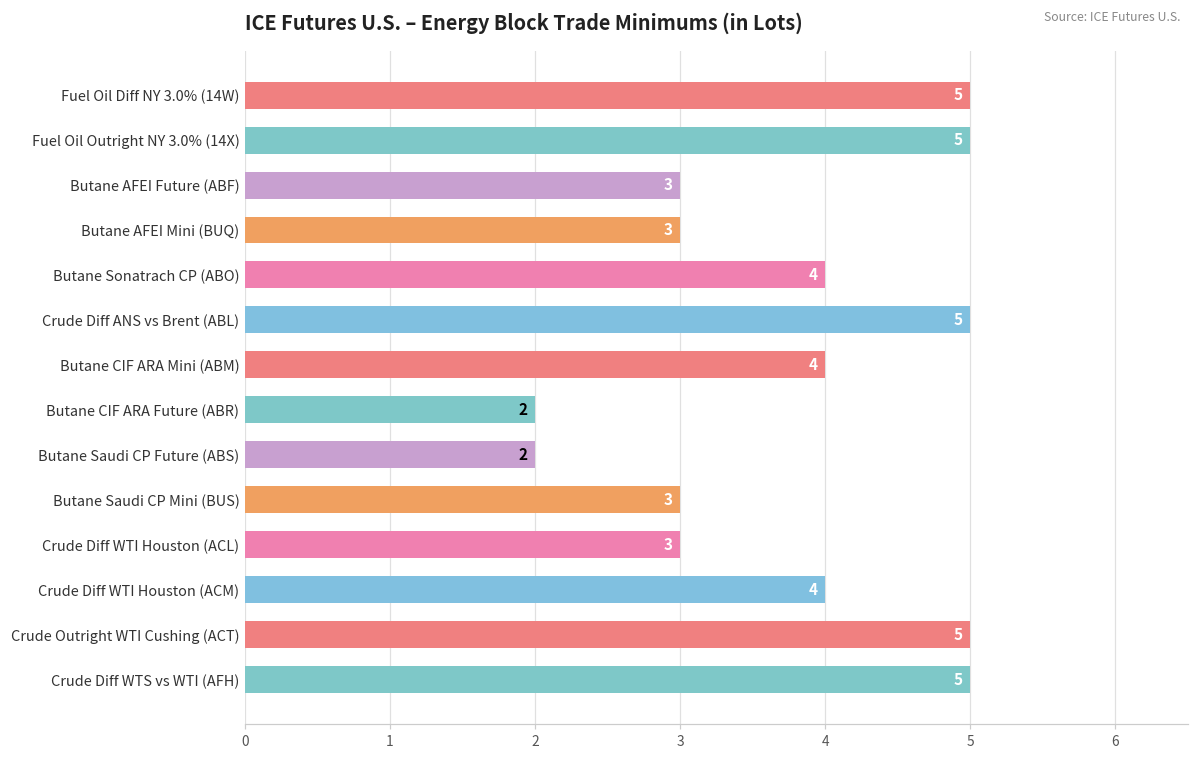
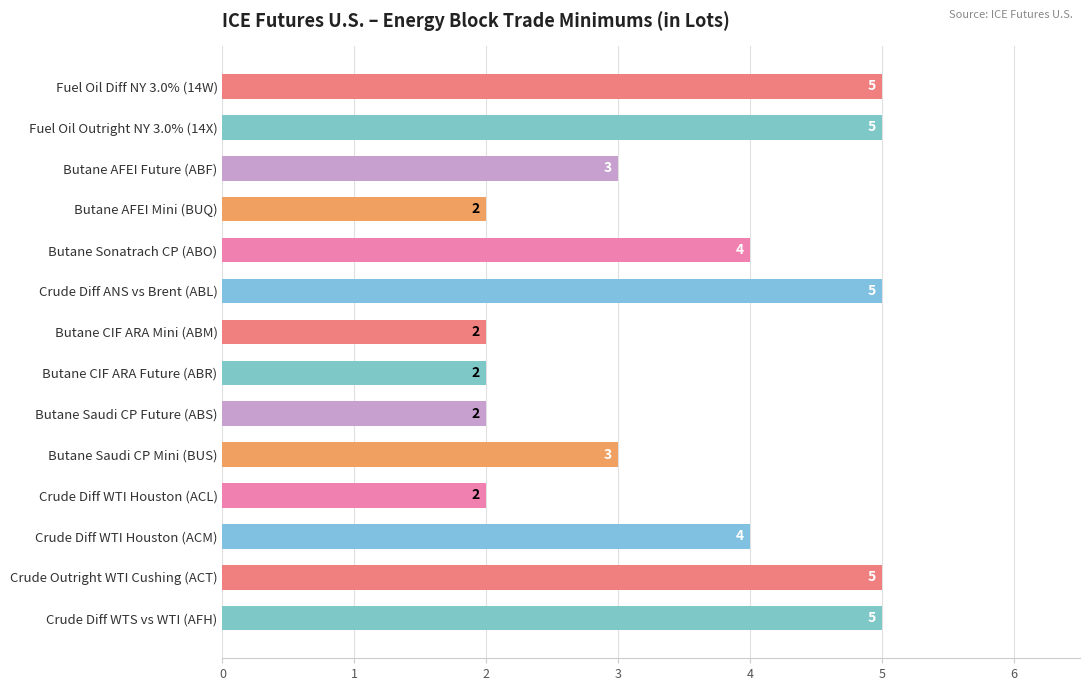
Butane AFEI Mini (BUQ): 3 -> 2
Butane CIF ARA Mini (ABM): 4 -> 2
Crude Diff WTI Houston (ACL): 3 -> 2
